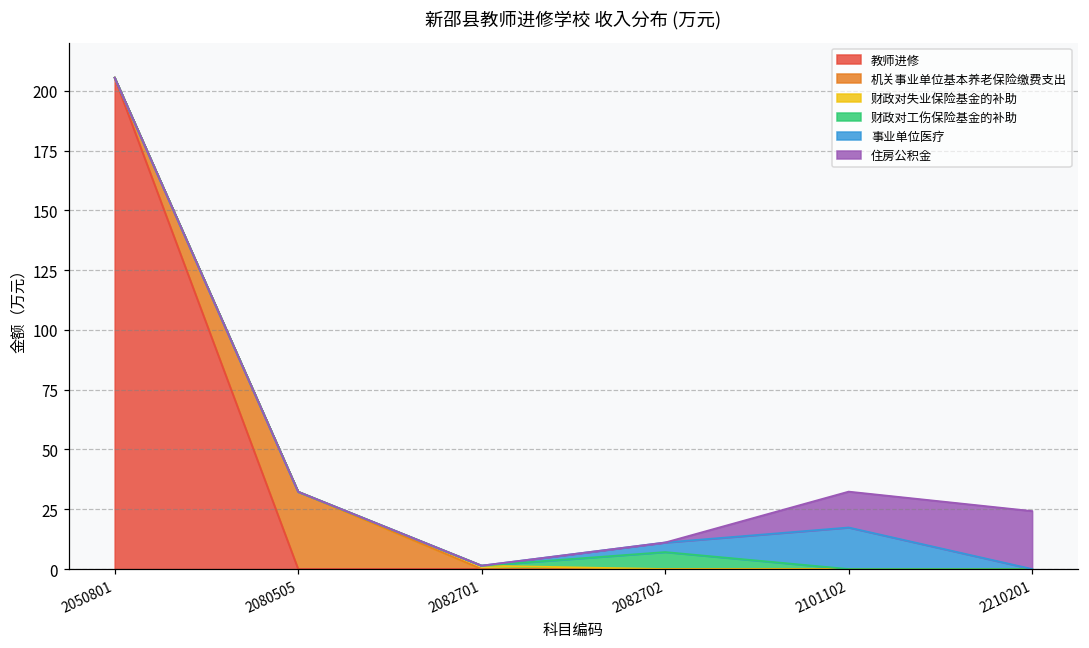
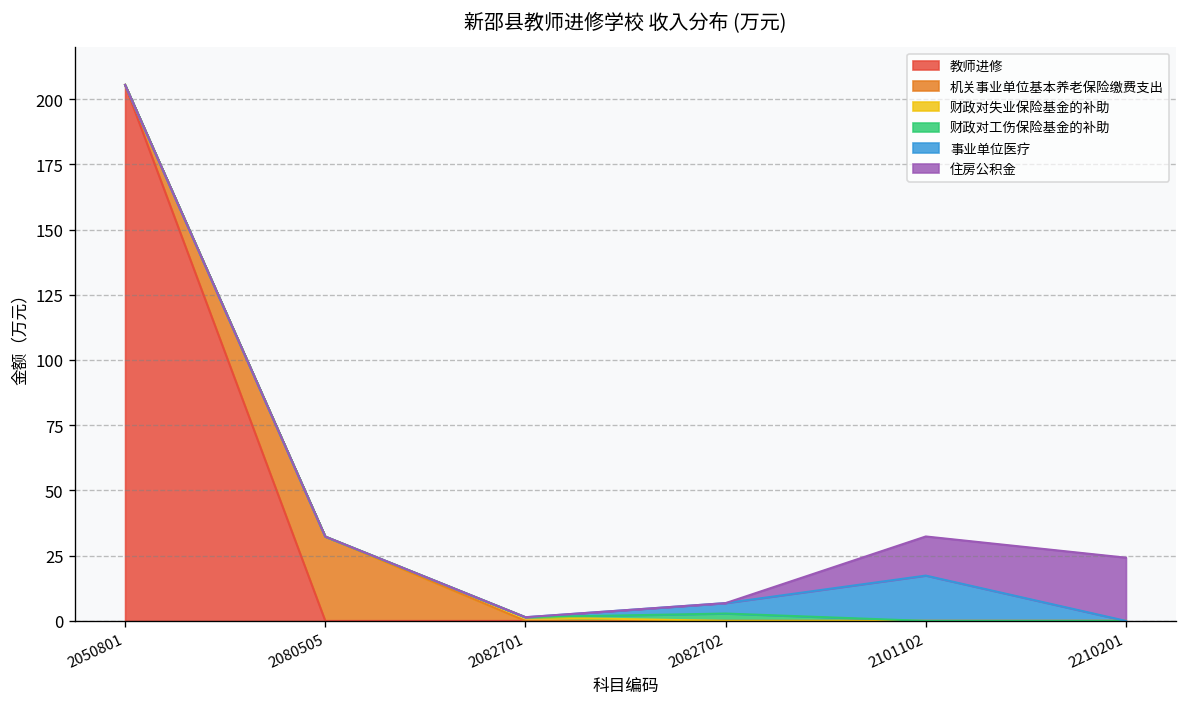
财政对工伤保险基金的补助, 2082702: 7 -> 3
